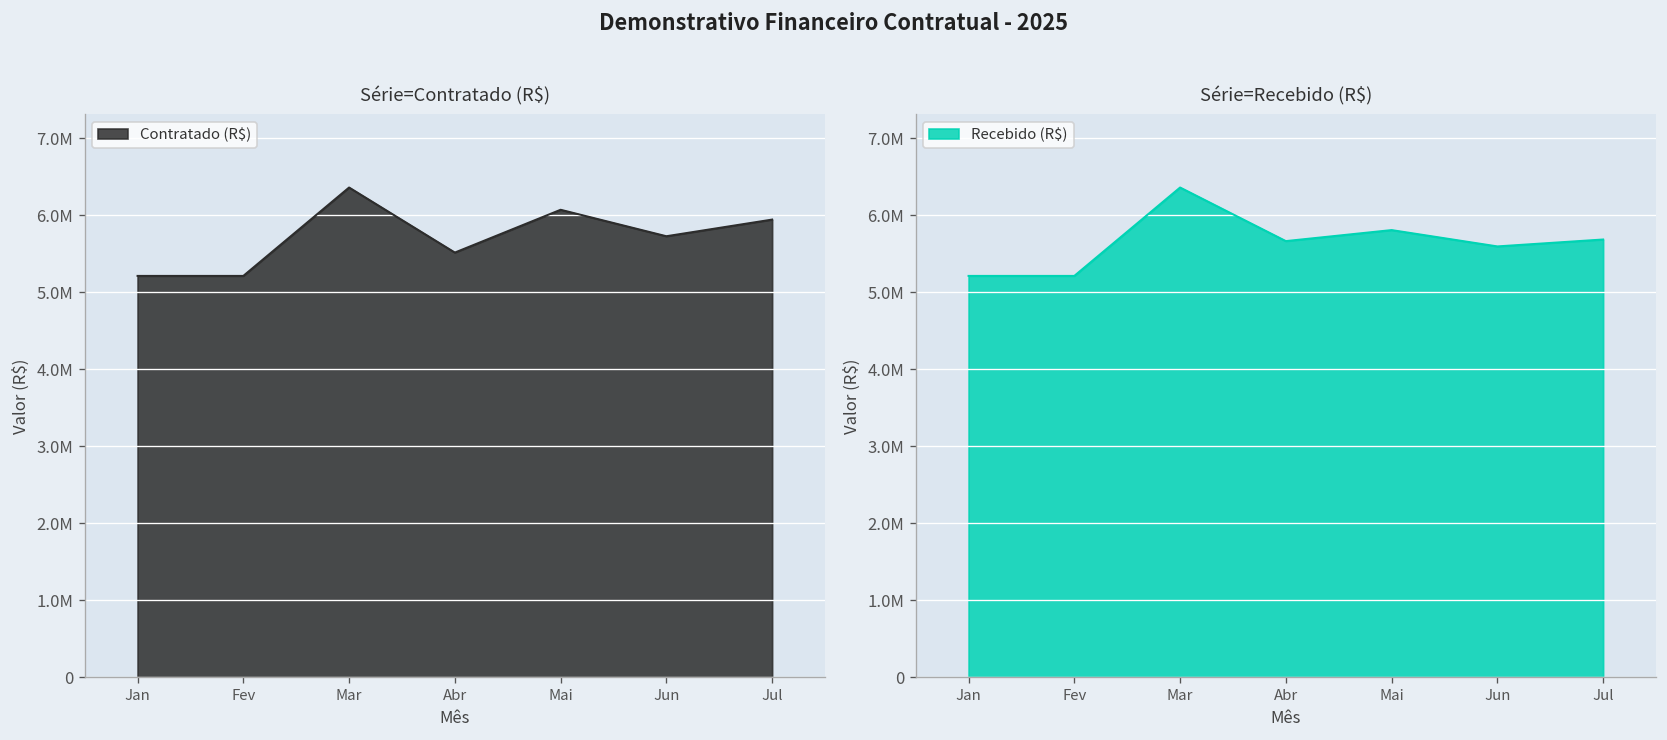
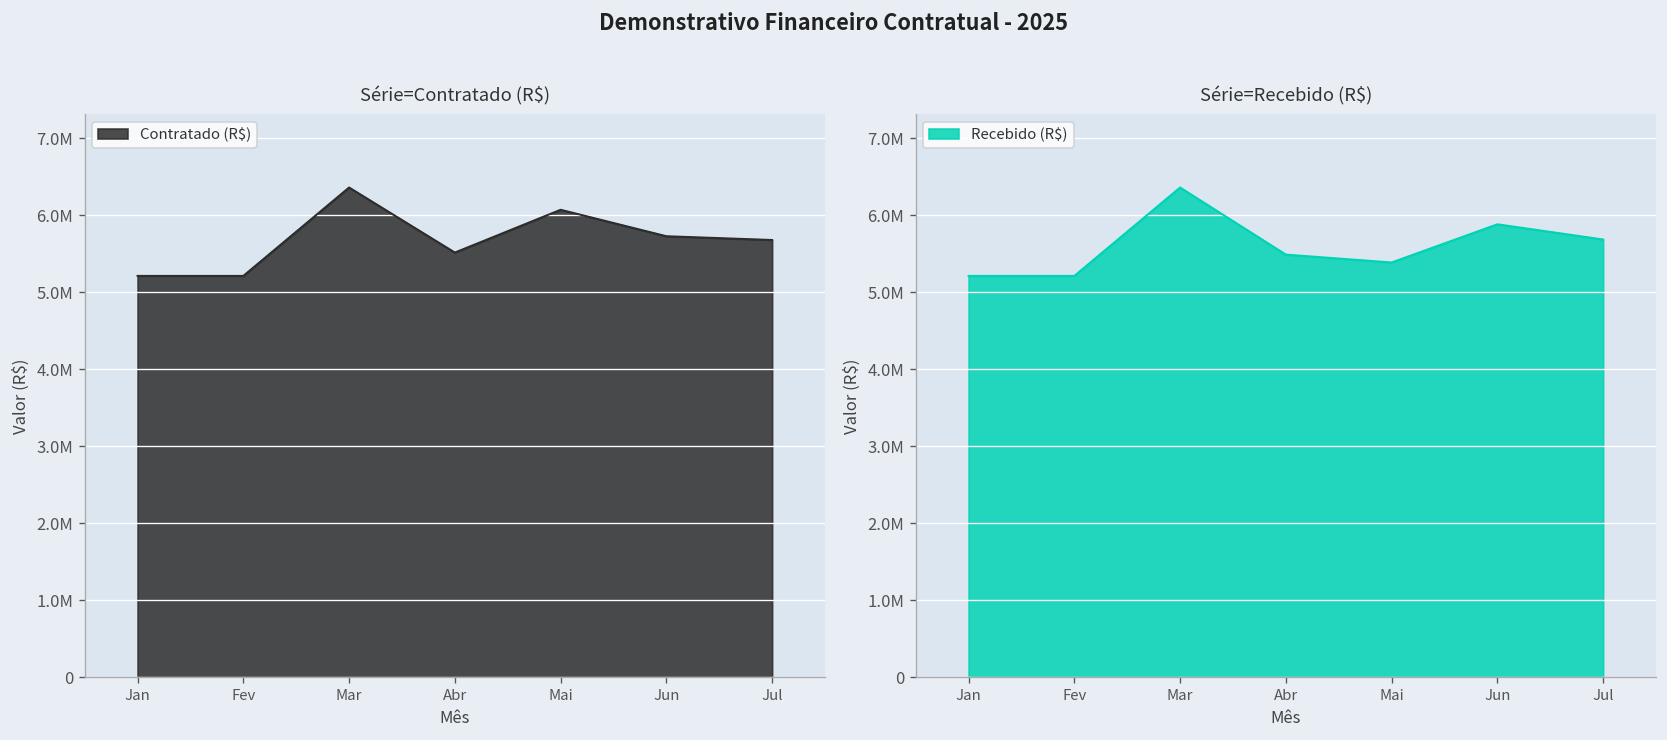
Série=Contratado (R$), Jul: 5900000 -> 5700000
Série=Recebido (R$), Abr: 5700000 -> 5500000
Série=Recebido (R$), Mai: 5800000 -> 5400000
Série=Recebido (R$), Jun: 5600000 -> 5900000
